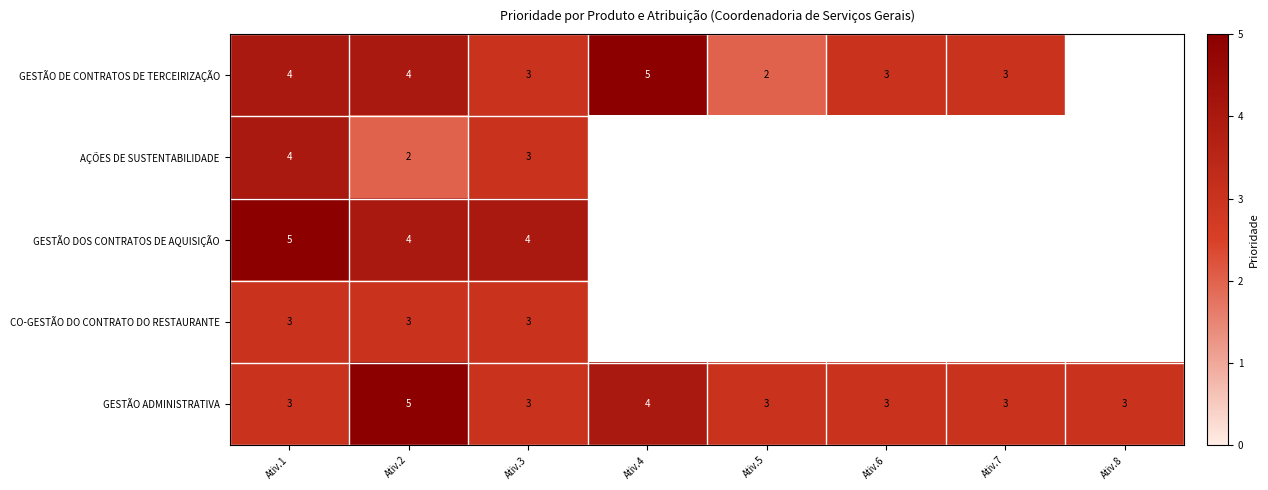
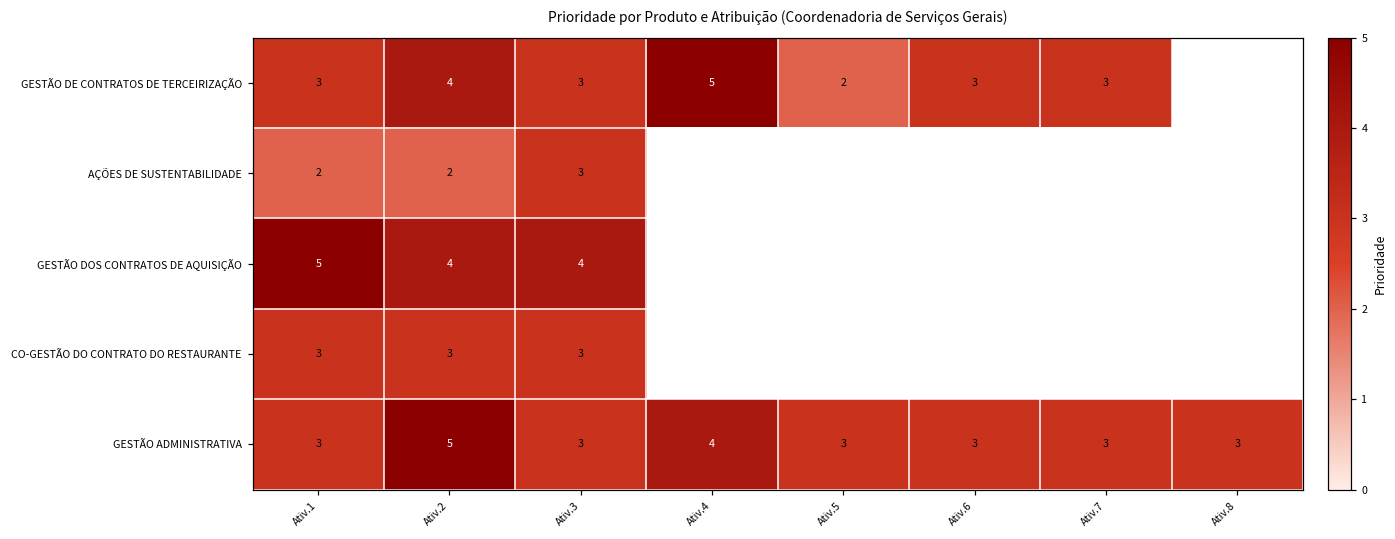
GESTÃO DE CONTRATOS DE TERCEIRIZAÇÃO, Ativ.1: 4 -> 3
AÇÕES DE SUSTENTABILIDADE, Ativ.1: 4 -> 2
